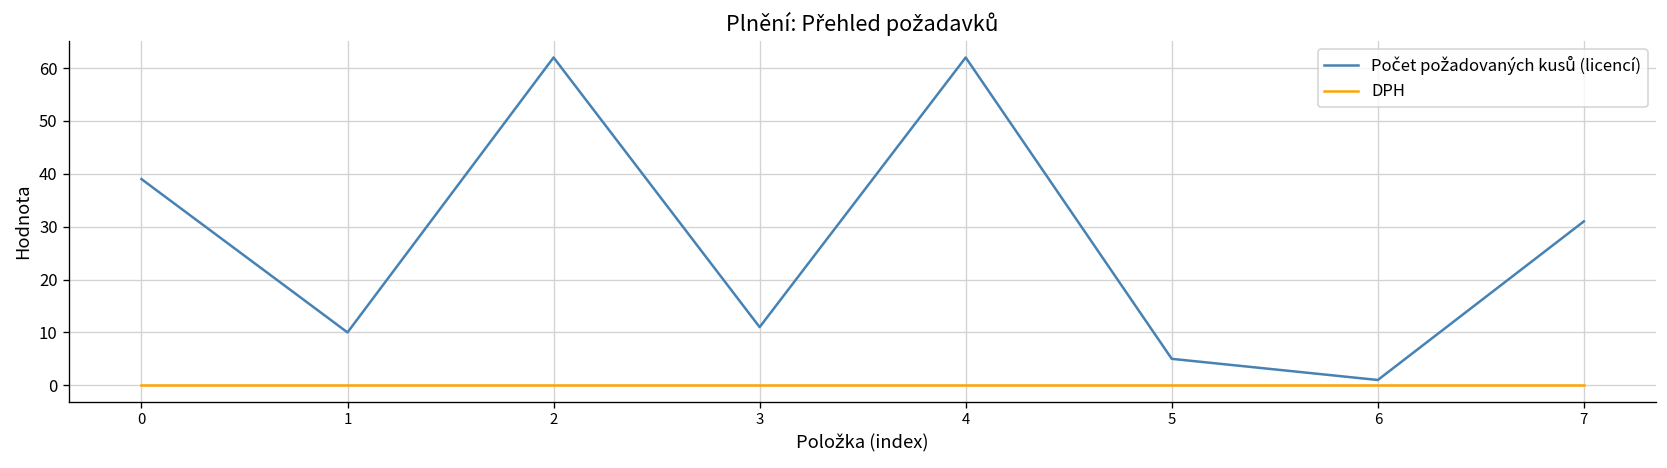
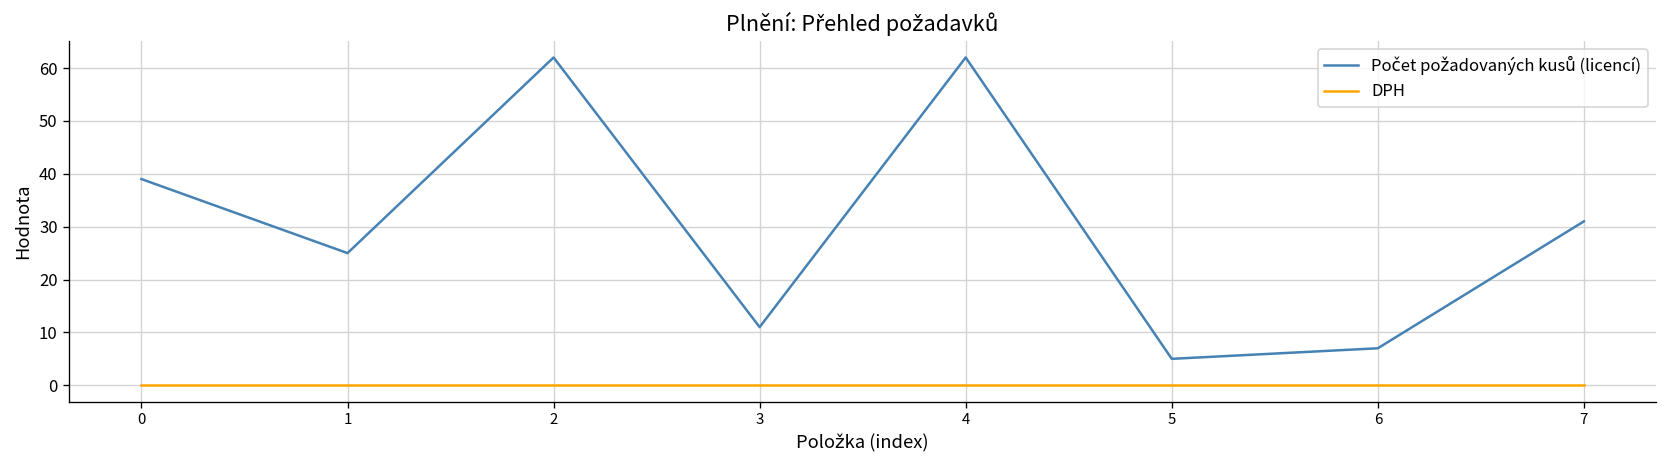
Počet požadovaných kusů (licencí), 1: 10 -> 25
Počet požadovaných kusů (licencí), 6: 1 -> 7
